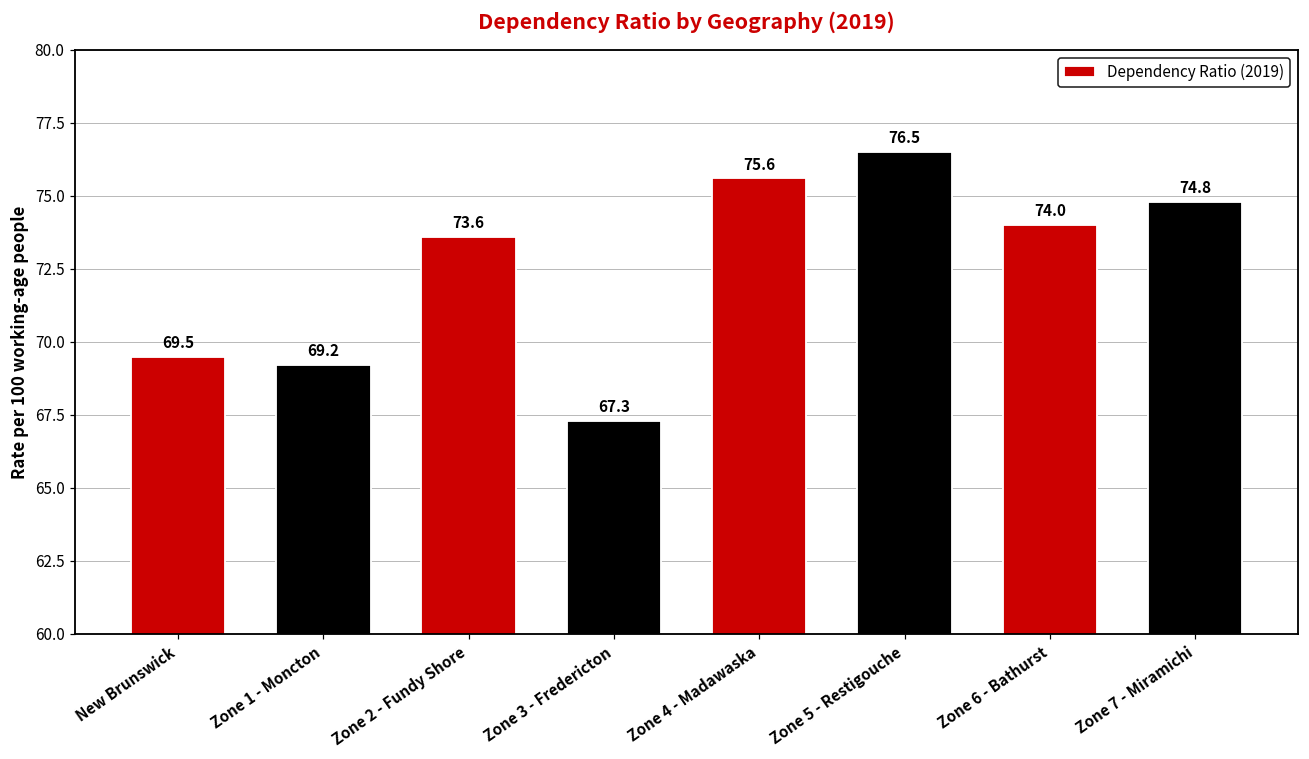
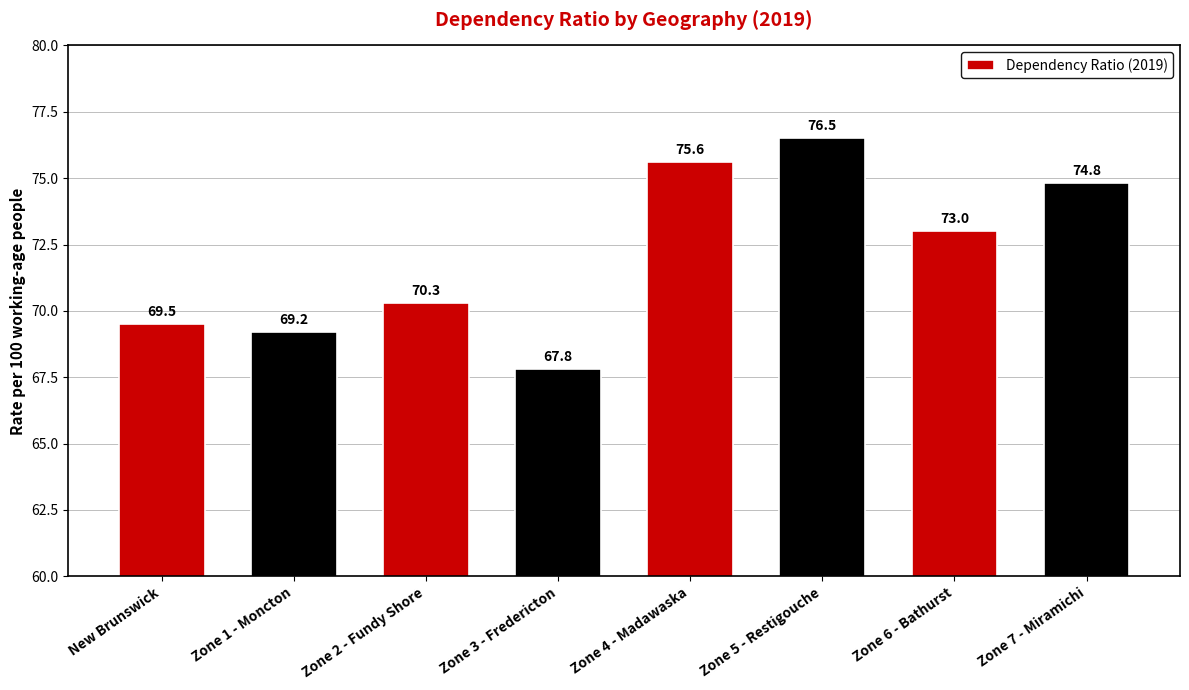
Zone 2 - Fundy Shore: 73.6 -> 70.3
Zone 3 - Fredericton: 67.3 -> 67.8
Zone 6 - Bathurst: 74.0 -> 73.0
